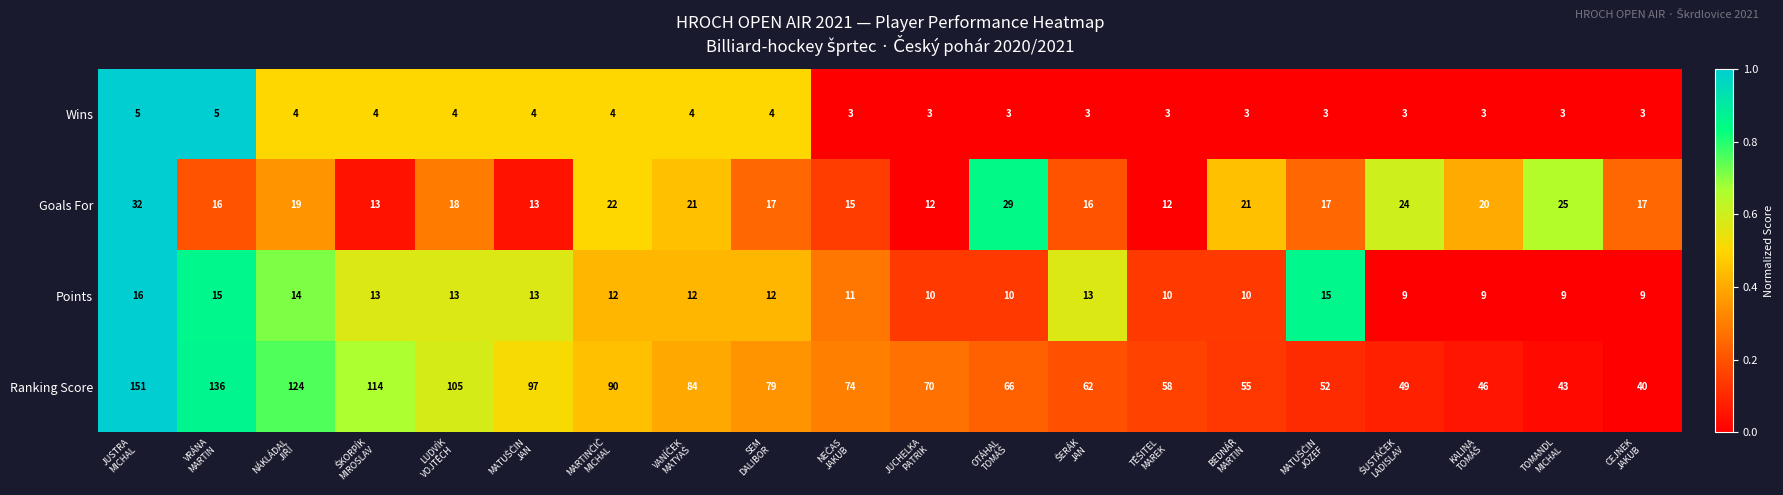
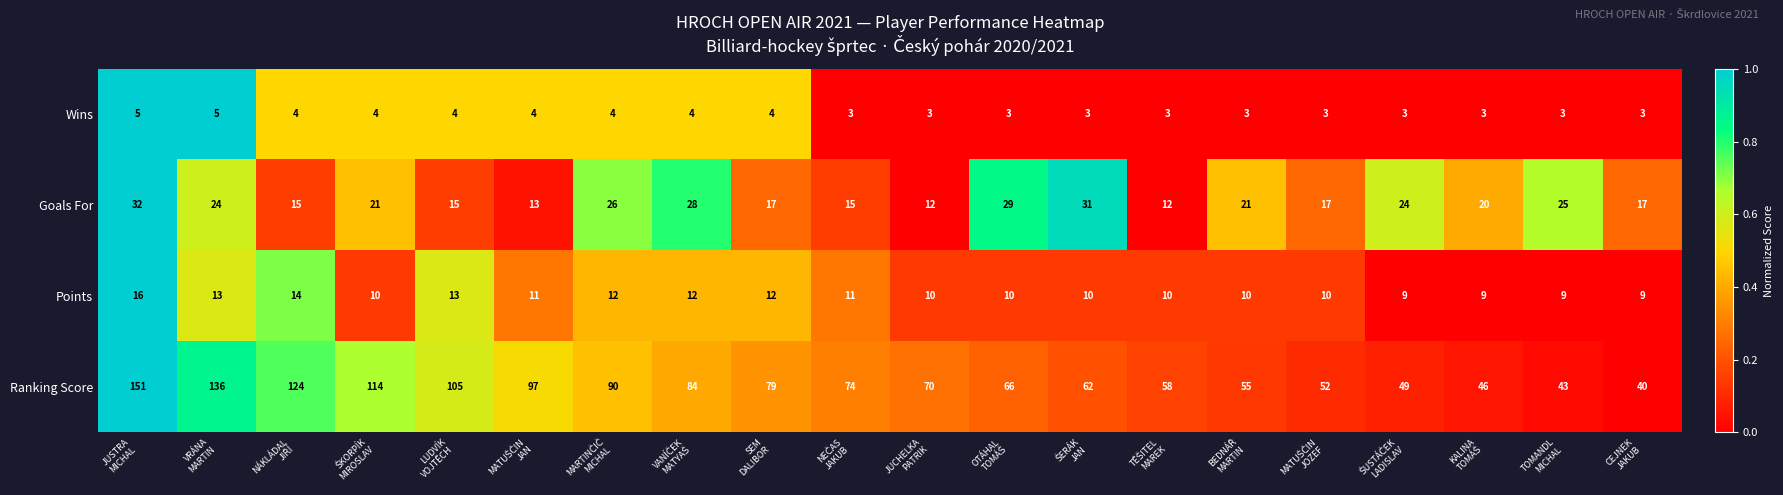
Goals For, VRÁNA MARTIN: 16 -> 24
Goals For, NÁKLÁDAL JIŘÍ: 19 -> 15
Goals For, ŠKORPÍK MIROSLAV: 13 -> 21
Goals For, LUDVÍK VOJTĚCH: 18 -> 15
Goals For, MARTINČIČ MICHAL: 22 -> 26
Goals For, VANÍČEK MATYAŠ: 21 -> 28
Goals For, ŠERÁK JAN: 16 -> 31
Points, VRÁNA MARTIN: 15 -> 13
Points, ŠKORPÍK MIROSLAV: 13 -> 10
Points, MATUŠČIN JAN: 13 -> 11
Points, ŠERÁK JAN: 13 -> 10
Points, MATUŠČIN JOZEF: 15 -> 10
